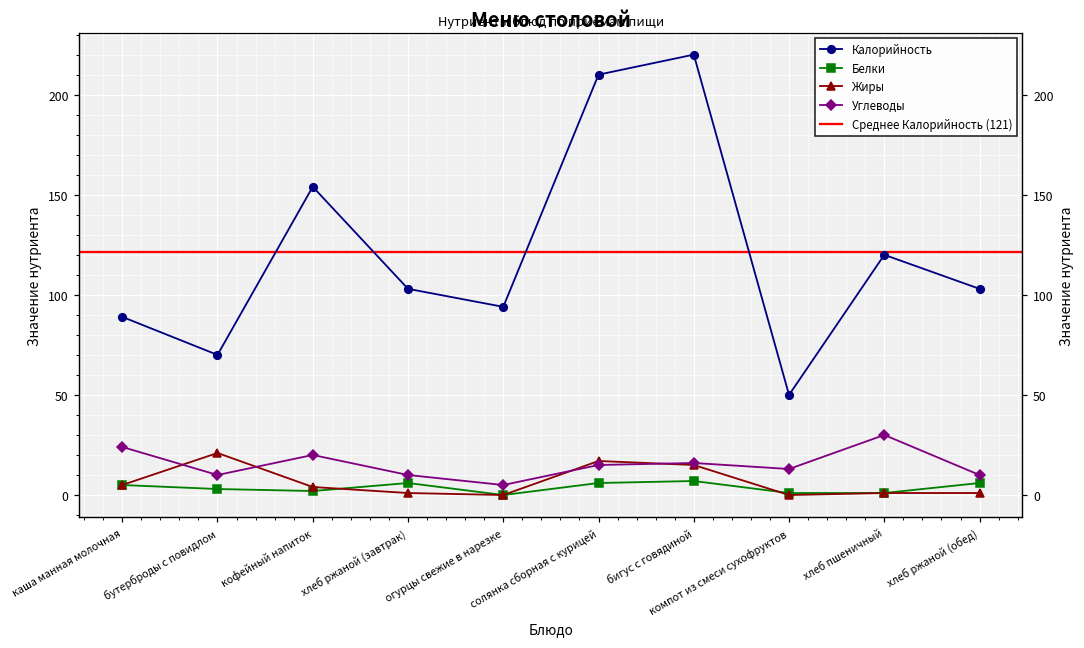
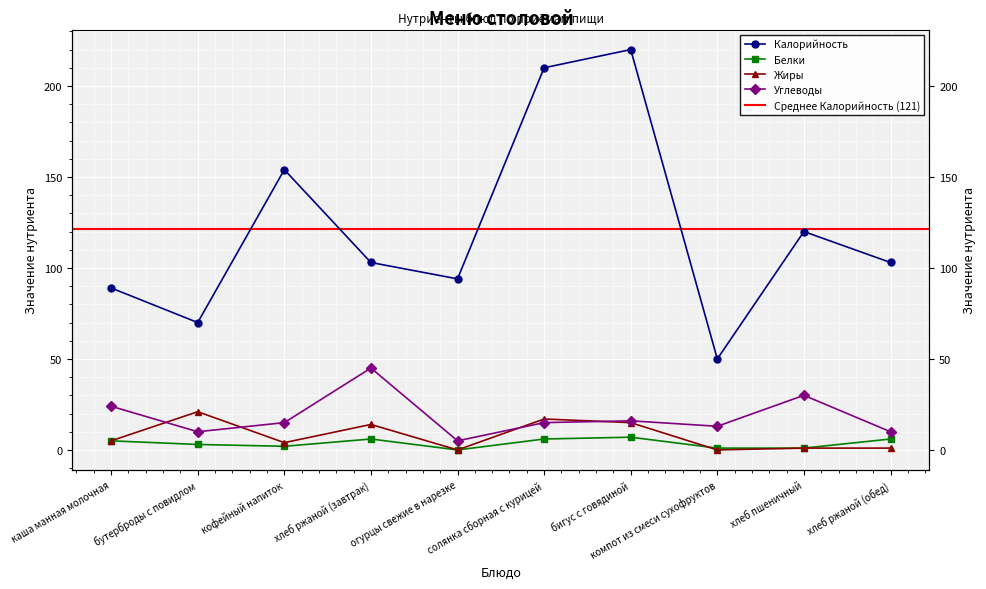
Углеводы, кофейный напиток: 20 -> 15
Жиры, хлеб ржаной (завтрак): 1 -> 14
Углеводы, хлеб ржаной (завтрак): 10 -> 45
